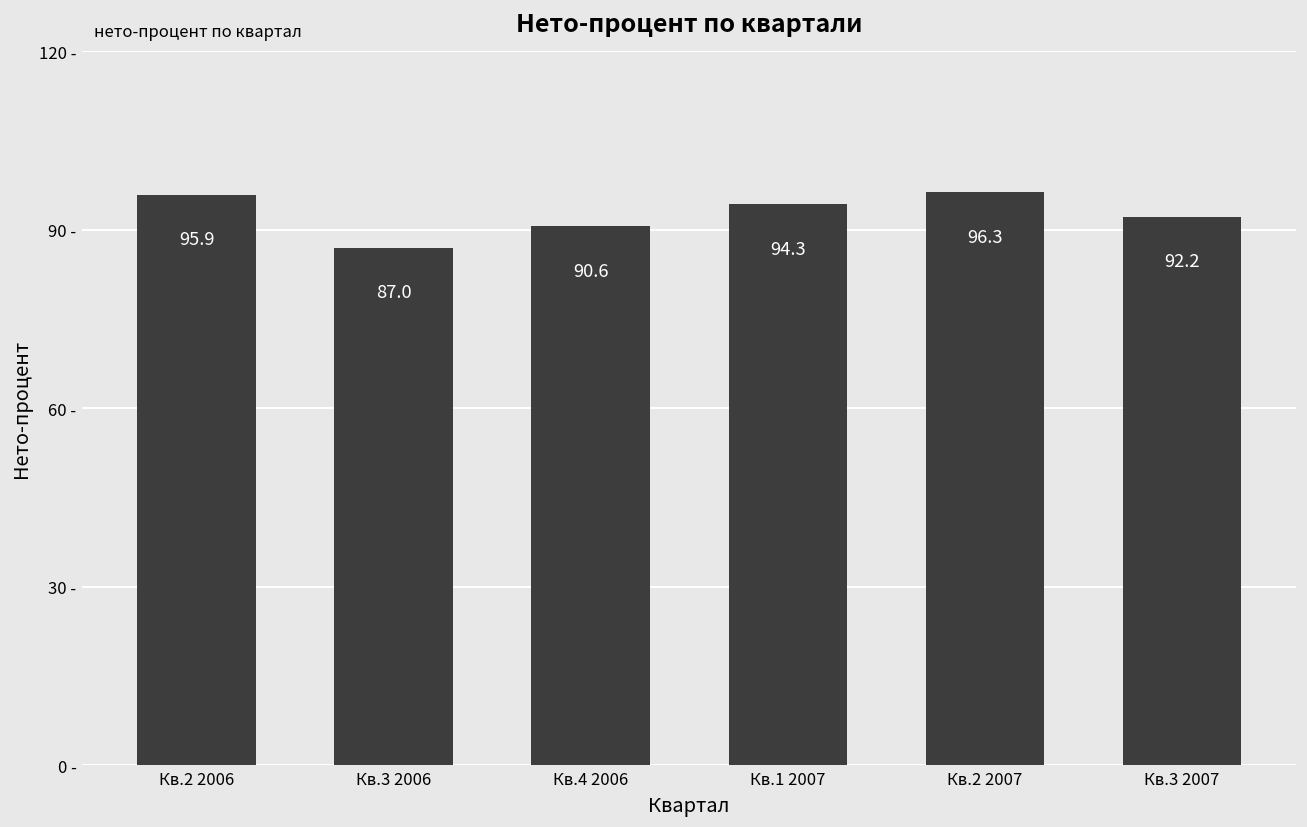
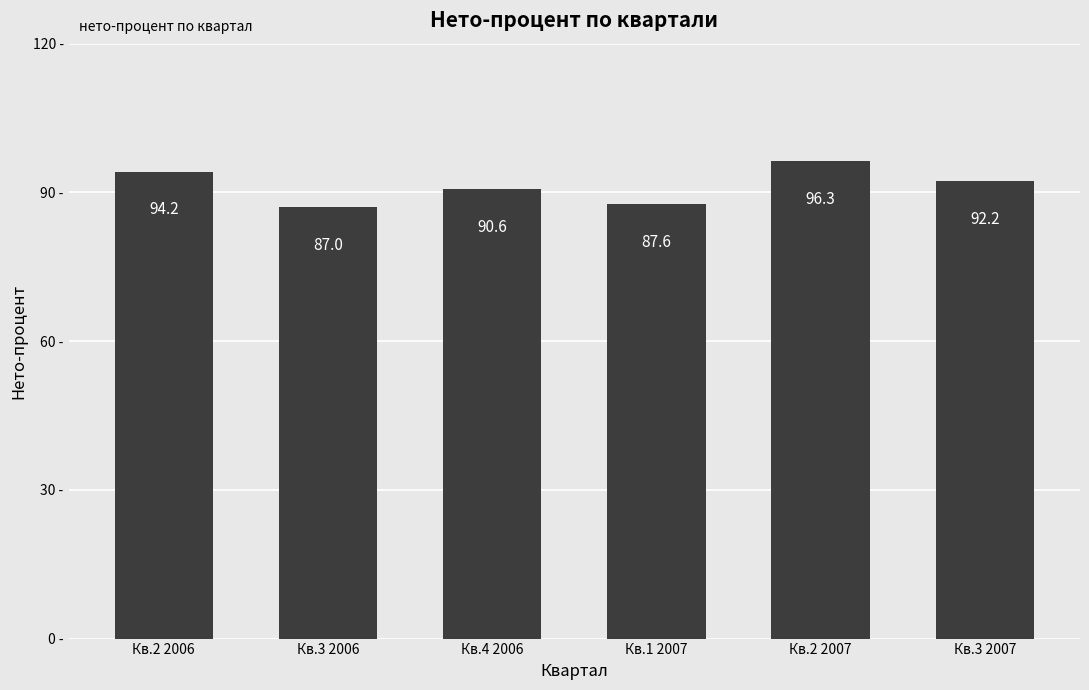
Кв.2 2006: 95.9 -> 94.2
Кв.1 2007: 94.3 -> 87.6
